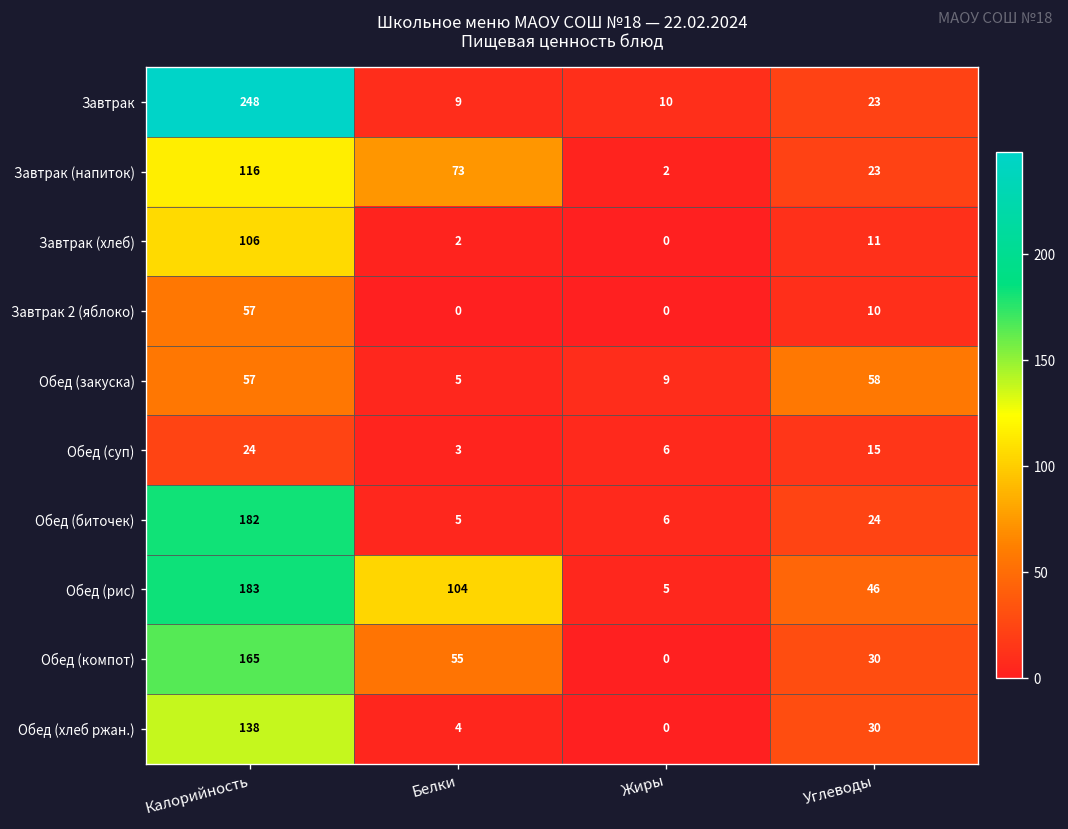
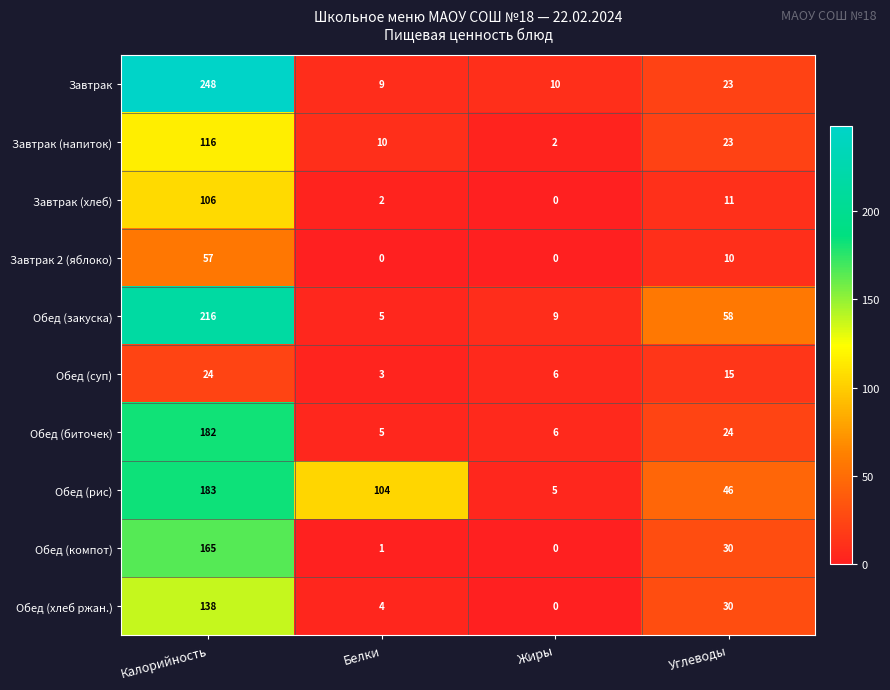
Завтрак (напиток), Белки: 73 -> 10
Обед (закуска), Калорийность: 57 -> 216
Обед (компот), Белки: 55 -> 1
